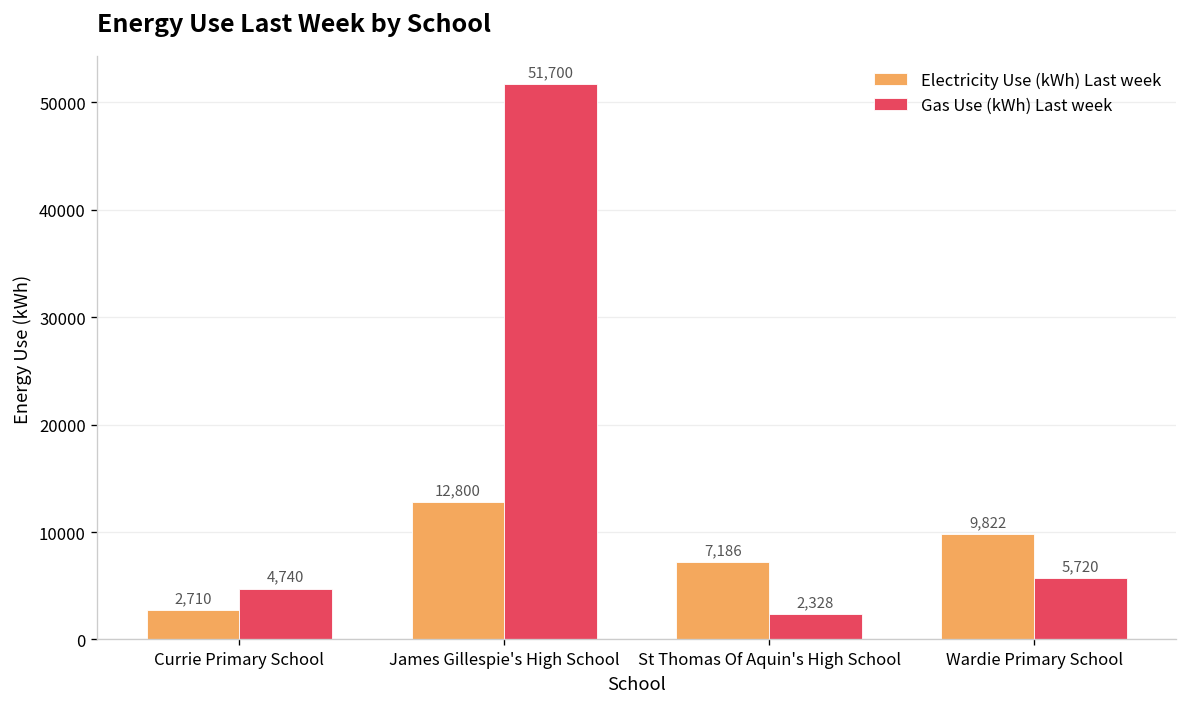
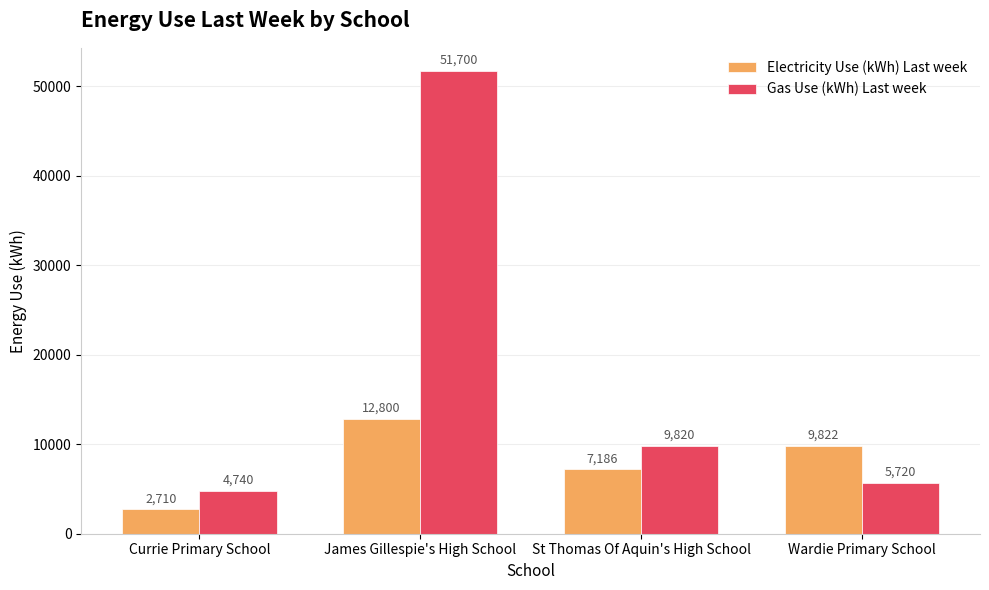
Gas Use (kWh) Last week, St Thomas Of Aquin's High School: 2,328 -> 9,820
